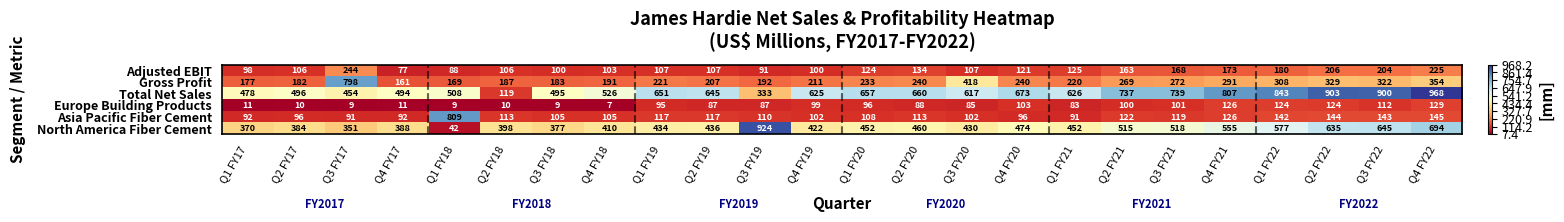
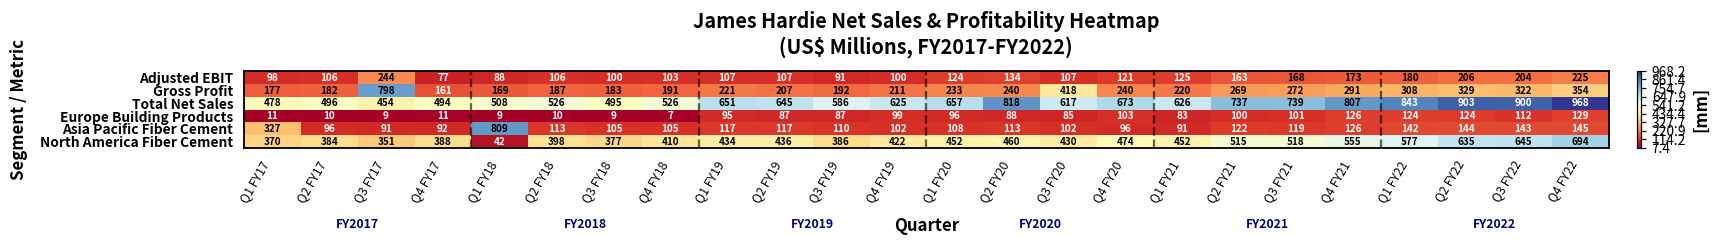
Total Net Sales, Q2 FY18: 119 -> 526
Total Net Sales, Q3 FY19: 333 -> 586
Total Net Sales, Q2 FY20: 660 -> 818
Asia Pacific Fiber Cement, Q1 FY17: 92 -> 327
North America Fiber Cement, Q3 FY19: 924 -> 386
